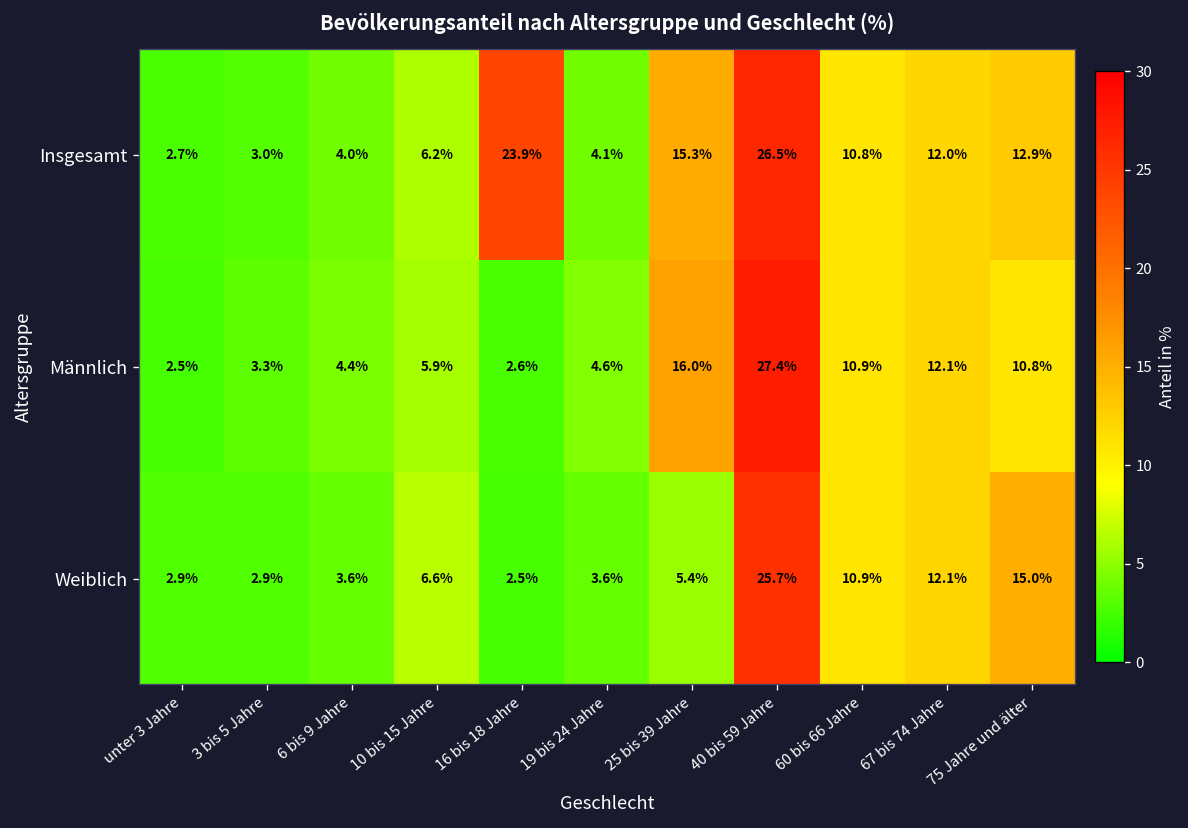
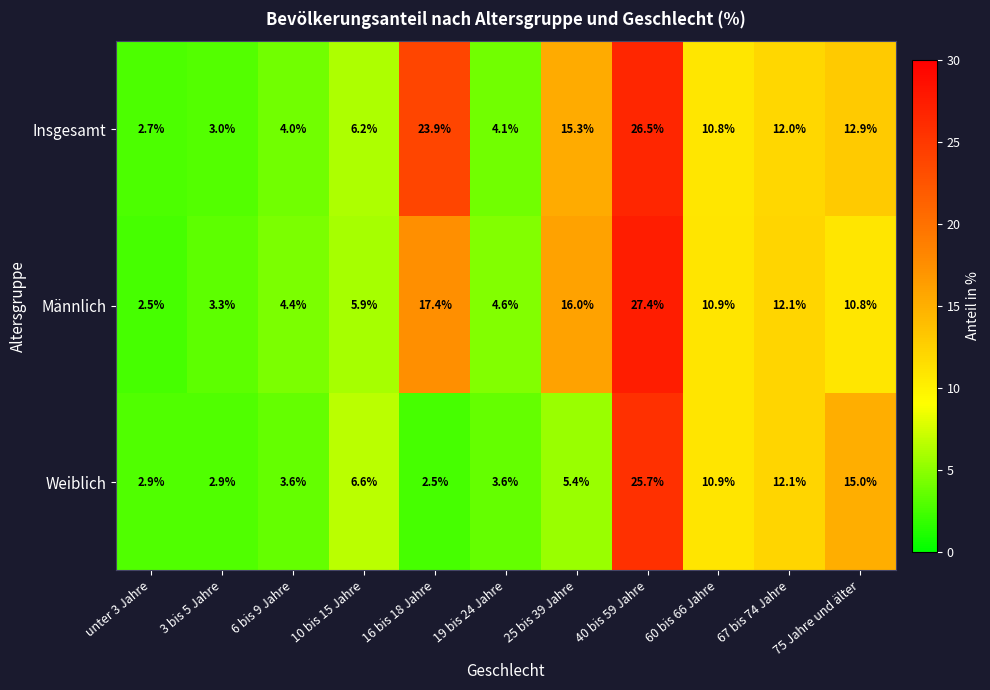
Männlich, 16 bis 18 Jahre: 2.6% -> 17.4%
